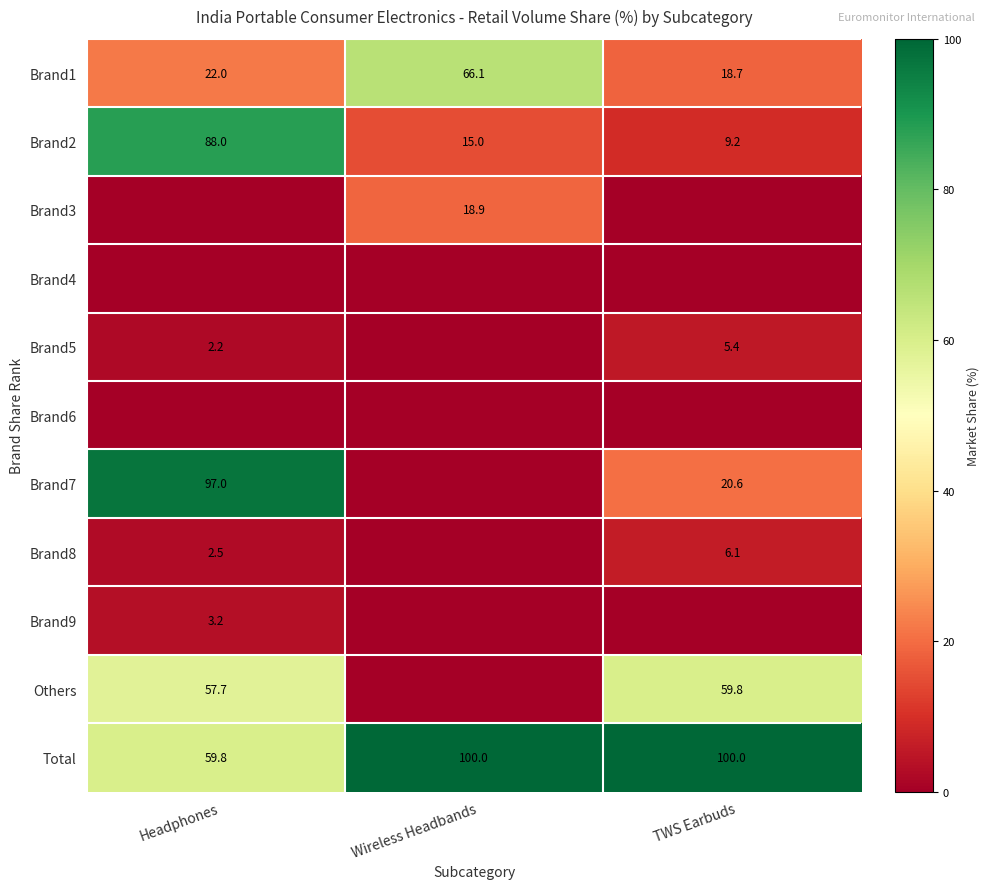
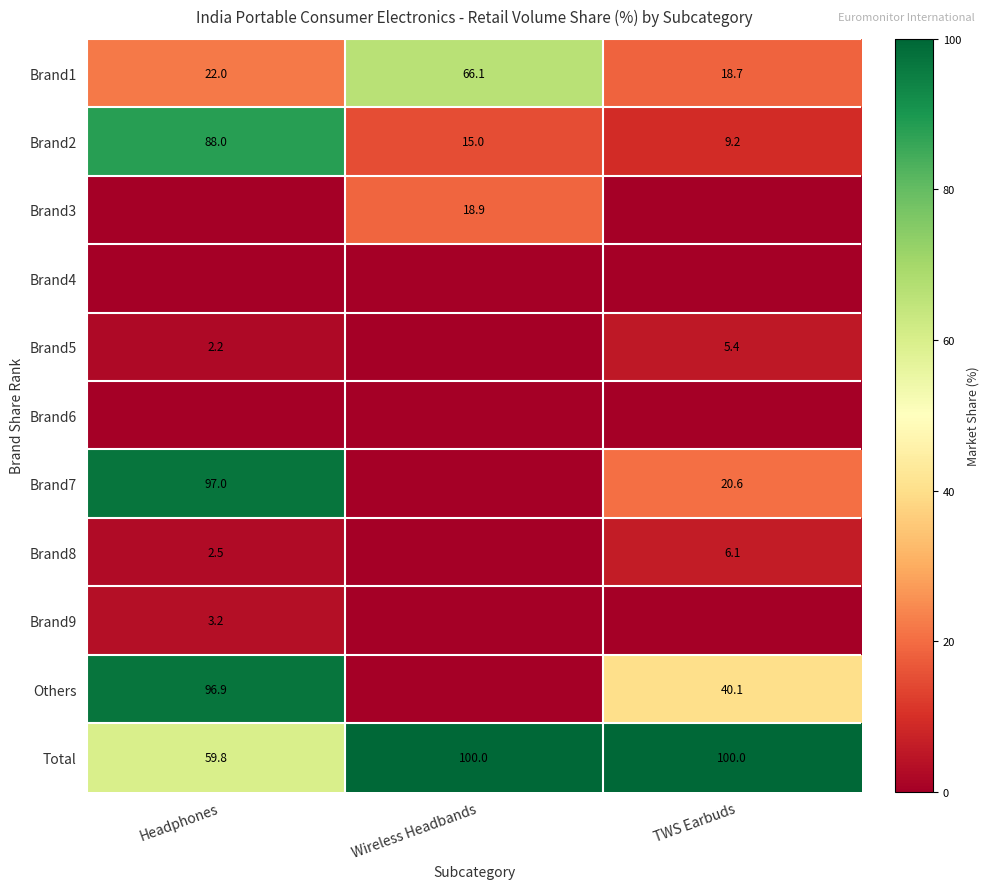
Others, Headphones: 57.7 -> 96.9
Others, TWS Earbuds: 59.8 -> 40.1
